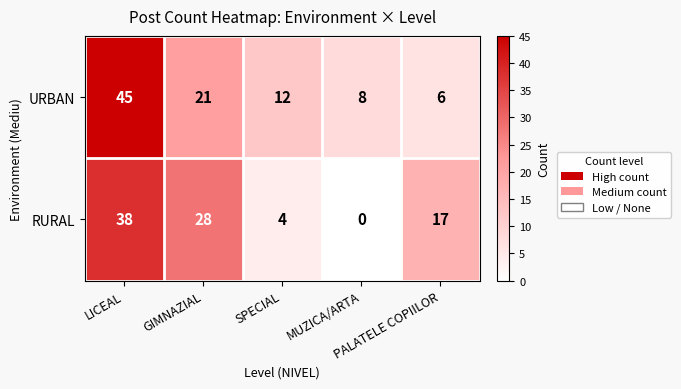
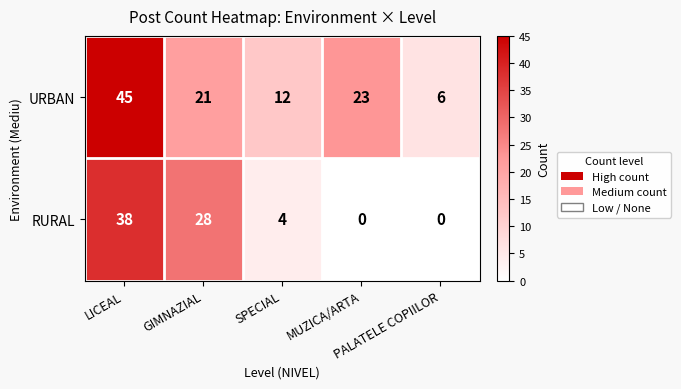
URBAN, MUZICA/ARTA: 8 -> 23
RURAL, PALATELE COPIILOR: 17 -> 0
